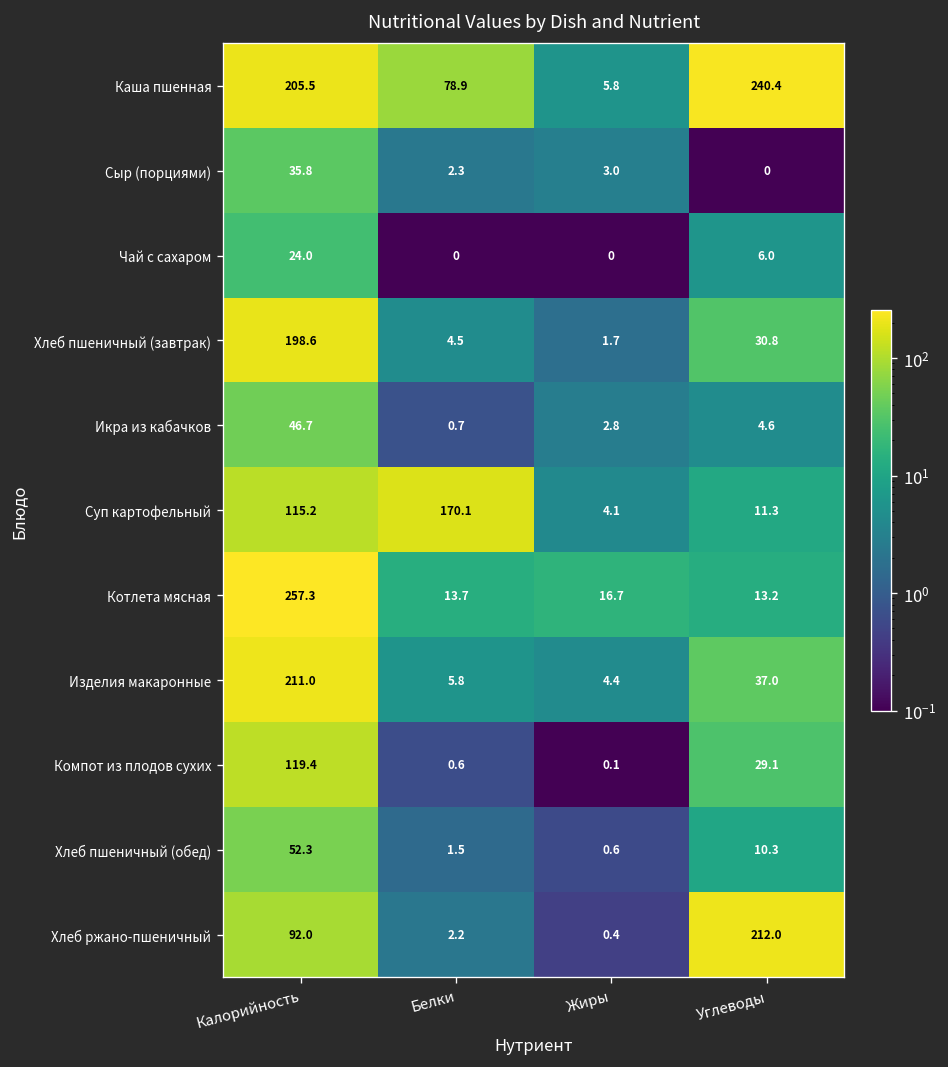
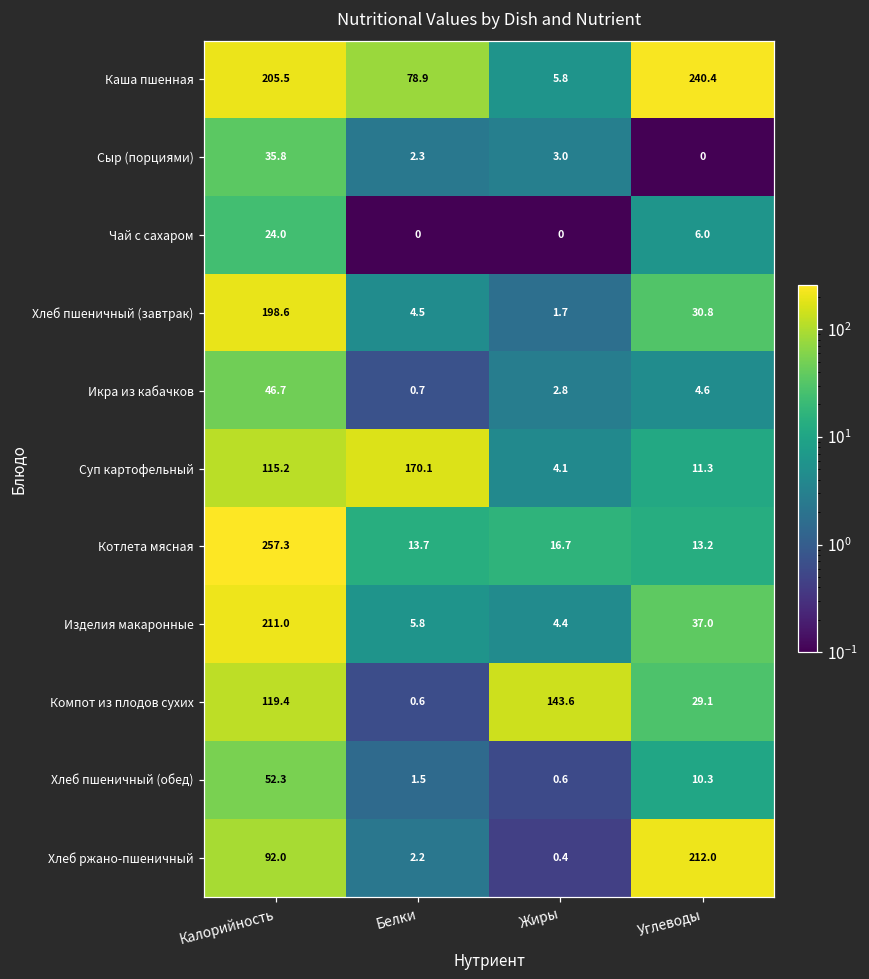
Компот из плодов сухих, Жиры: 0.1 -> 143.6
